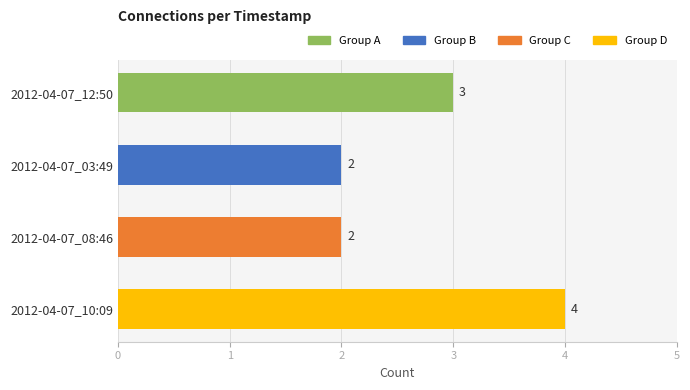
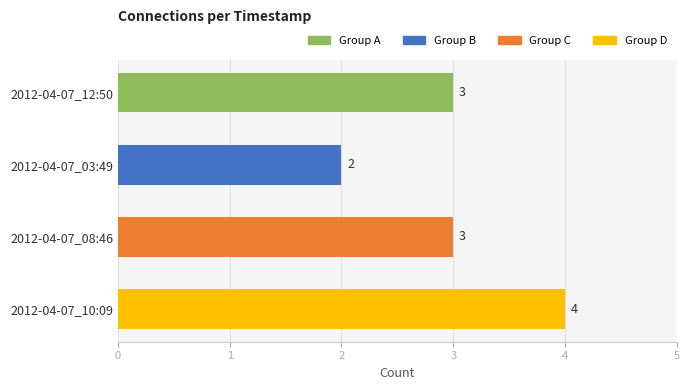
2012-04-07_08:46: 2 -> 3
